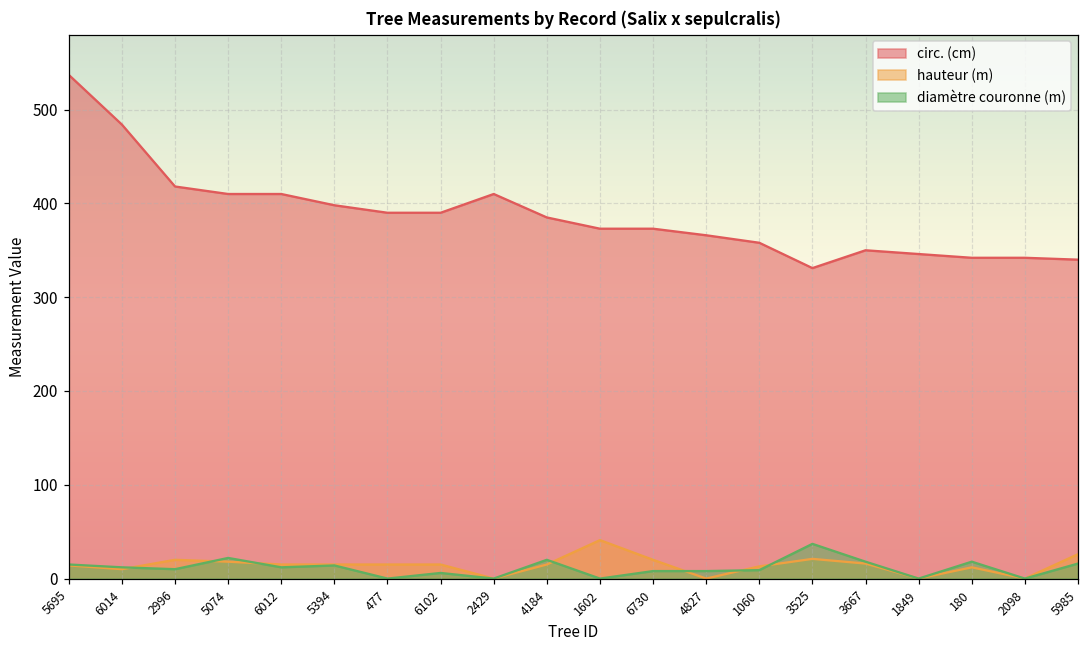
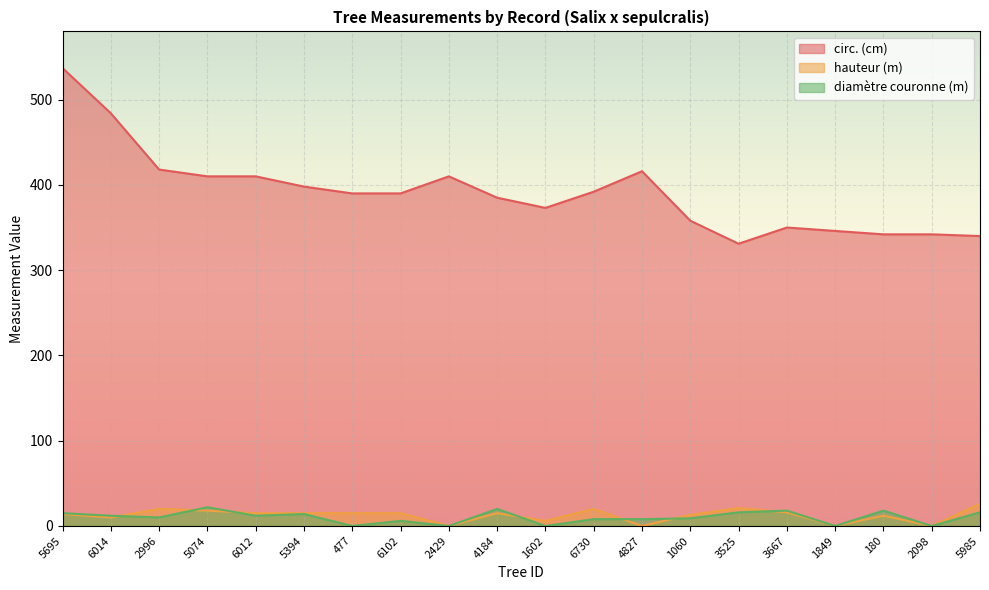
hauteur (m), 1602: 40 -> 10
circ. (cm), 6730: 370 -> 390
circ. (cm), 4827: 370 -> 420
diamètre couronne (m), 3525: 40 -> 20
